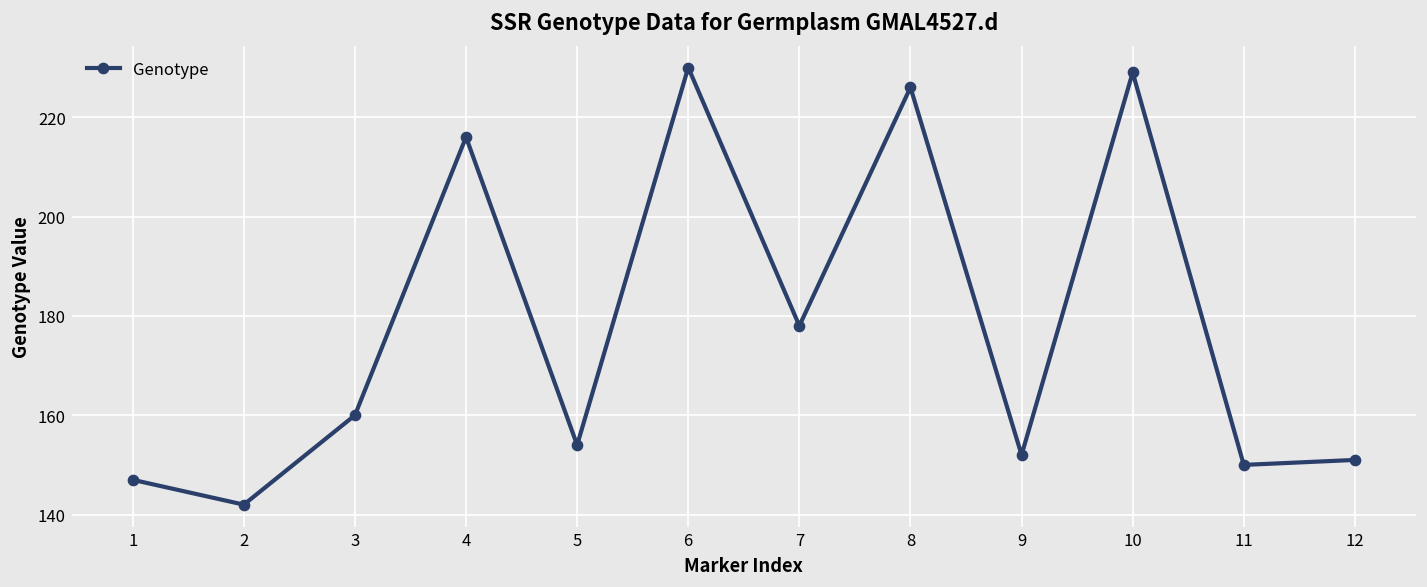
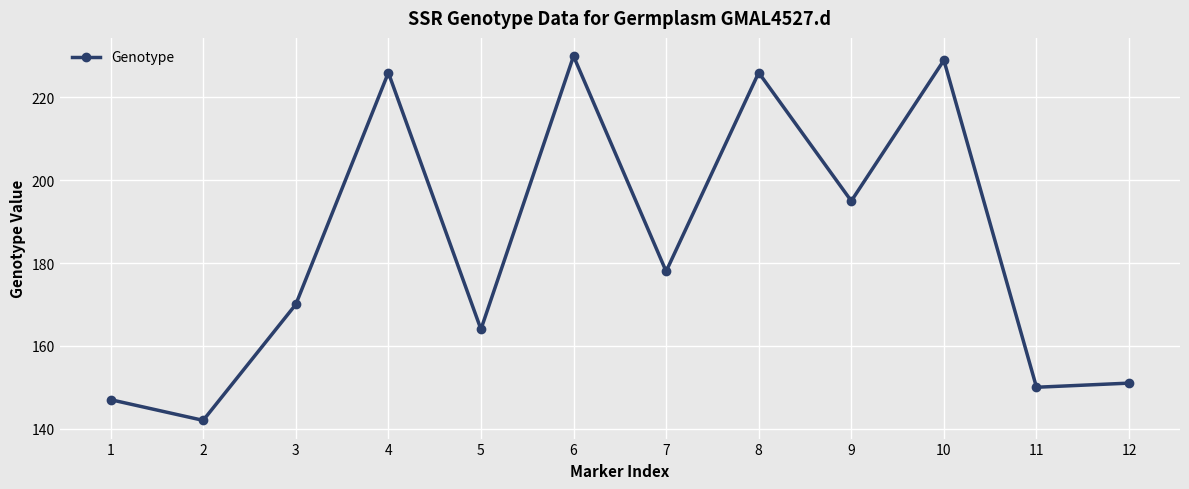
3: 160 -> 170
4: 216 -> 226
5: 154 -> 164
9: 152 -> 195
